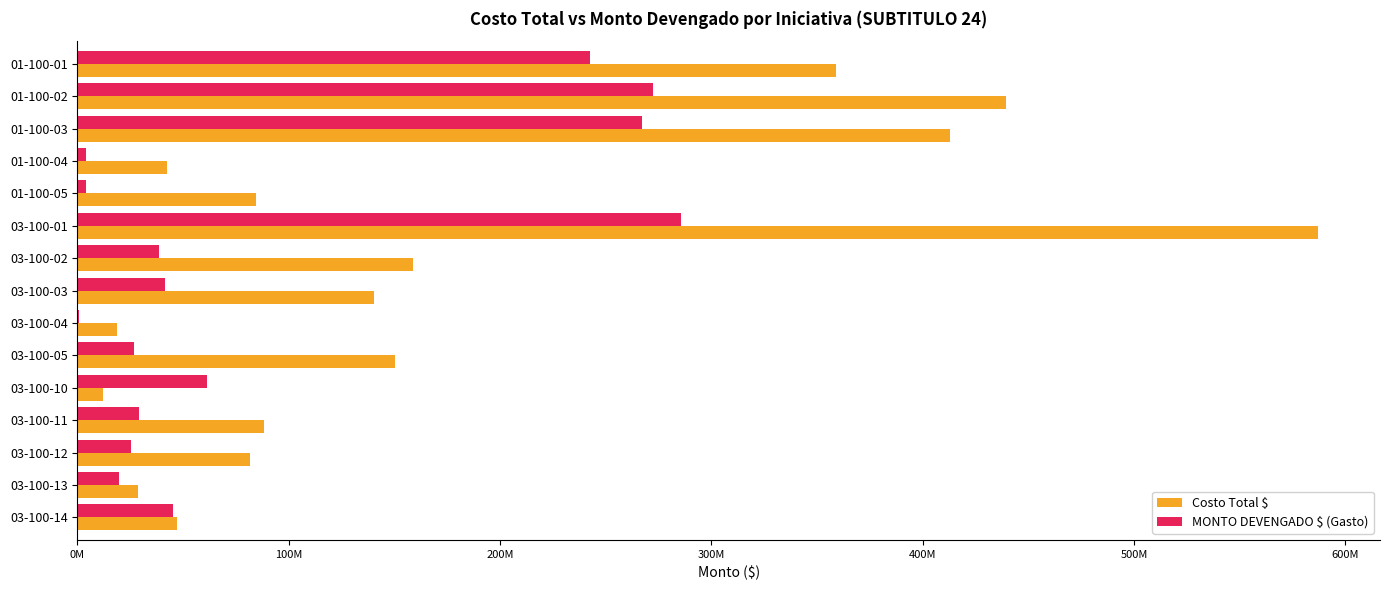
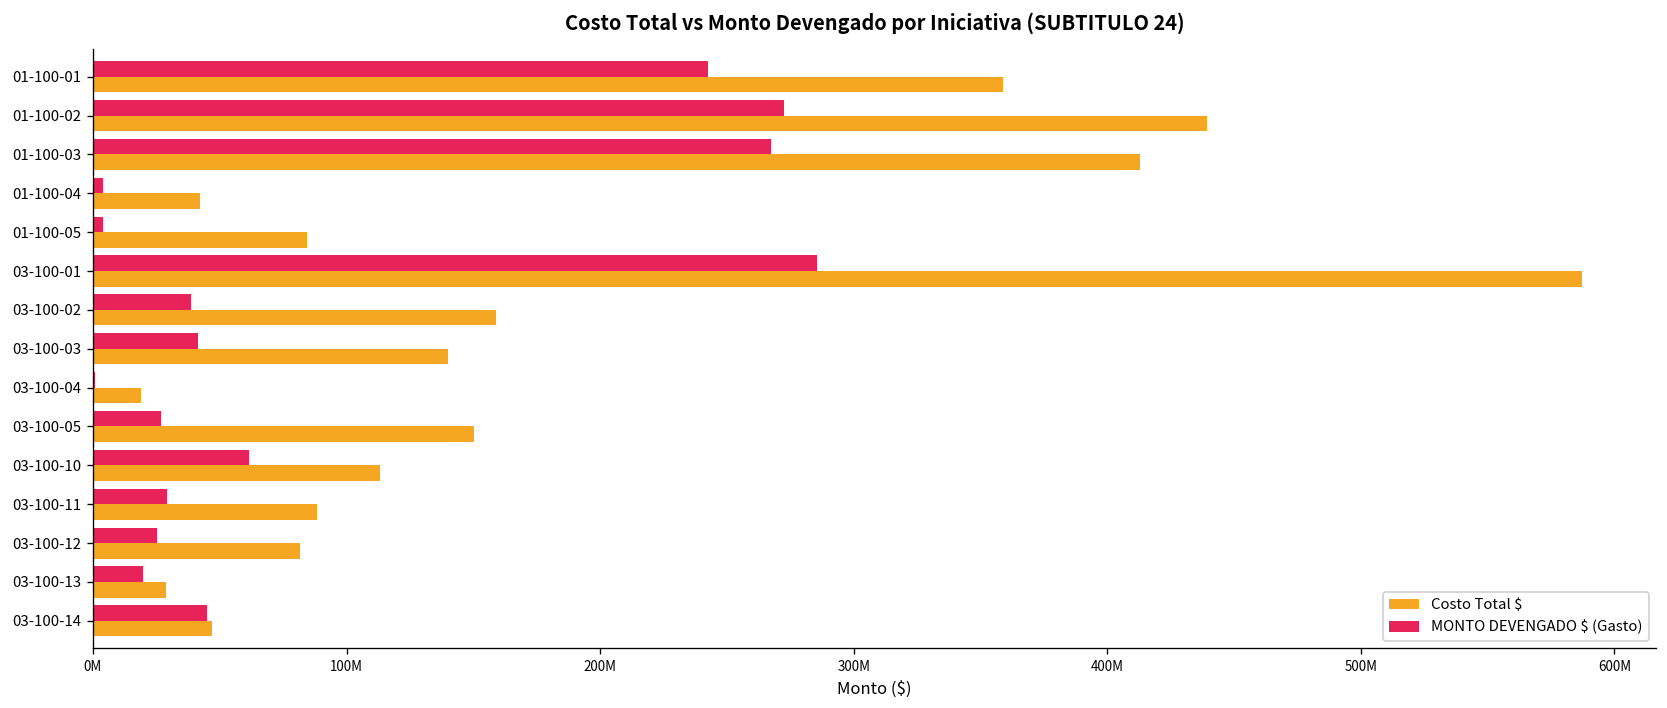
Costo Total $, 03-100-10: 12000000 -> 113000000
